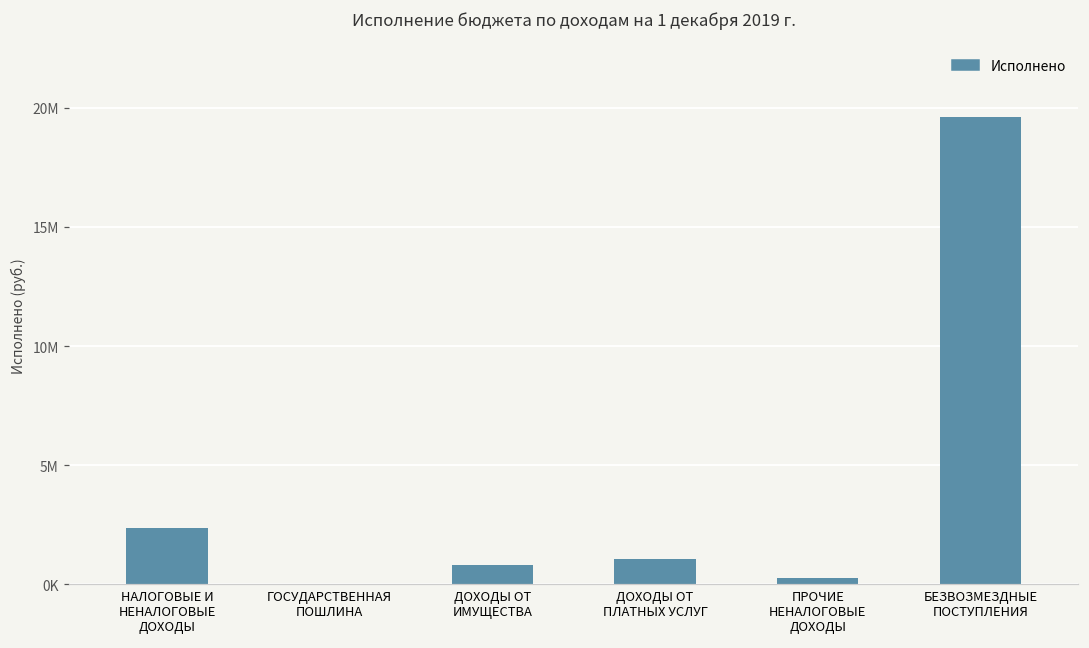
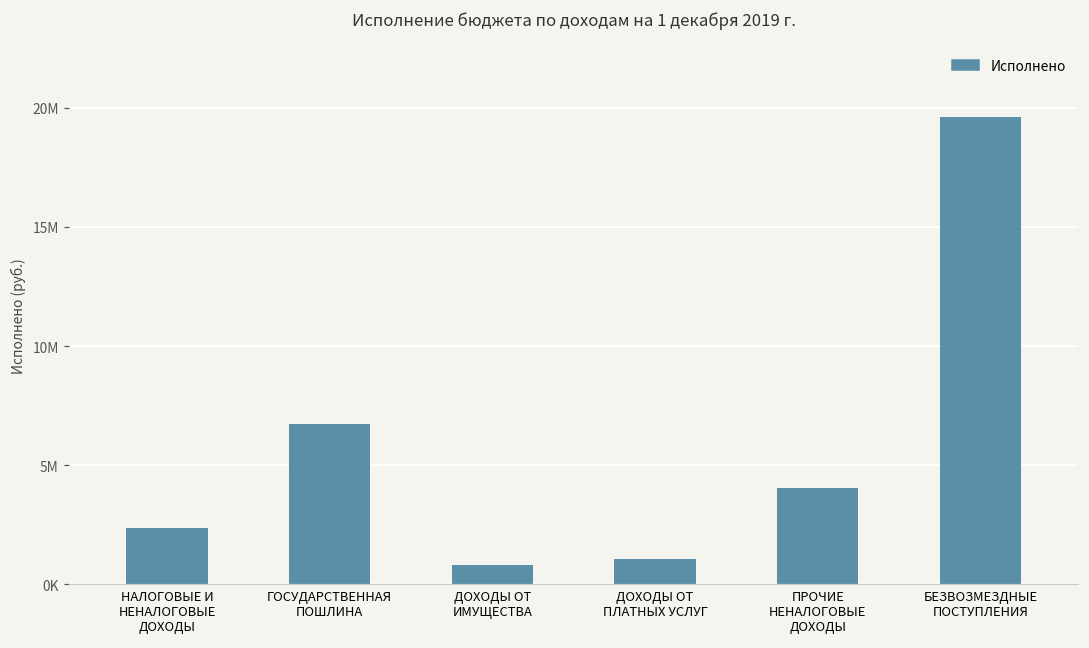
ГОСУДАРСТВЕННАЯ ПОШЛИНА: 0 -> 6700000
ПРОЧИЕ НЕНАЛОГОВЫЕ ДОХОДЫ: 200000 -> 4000000
